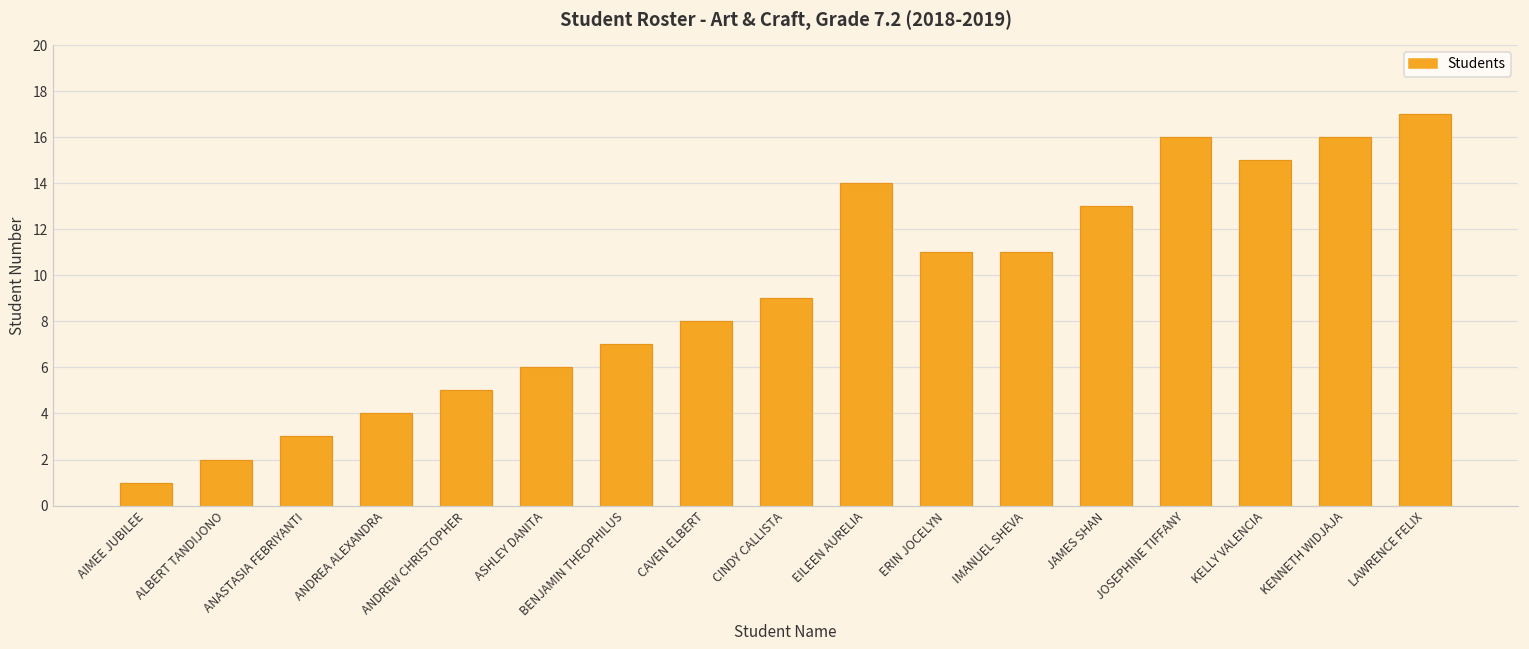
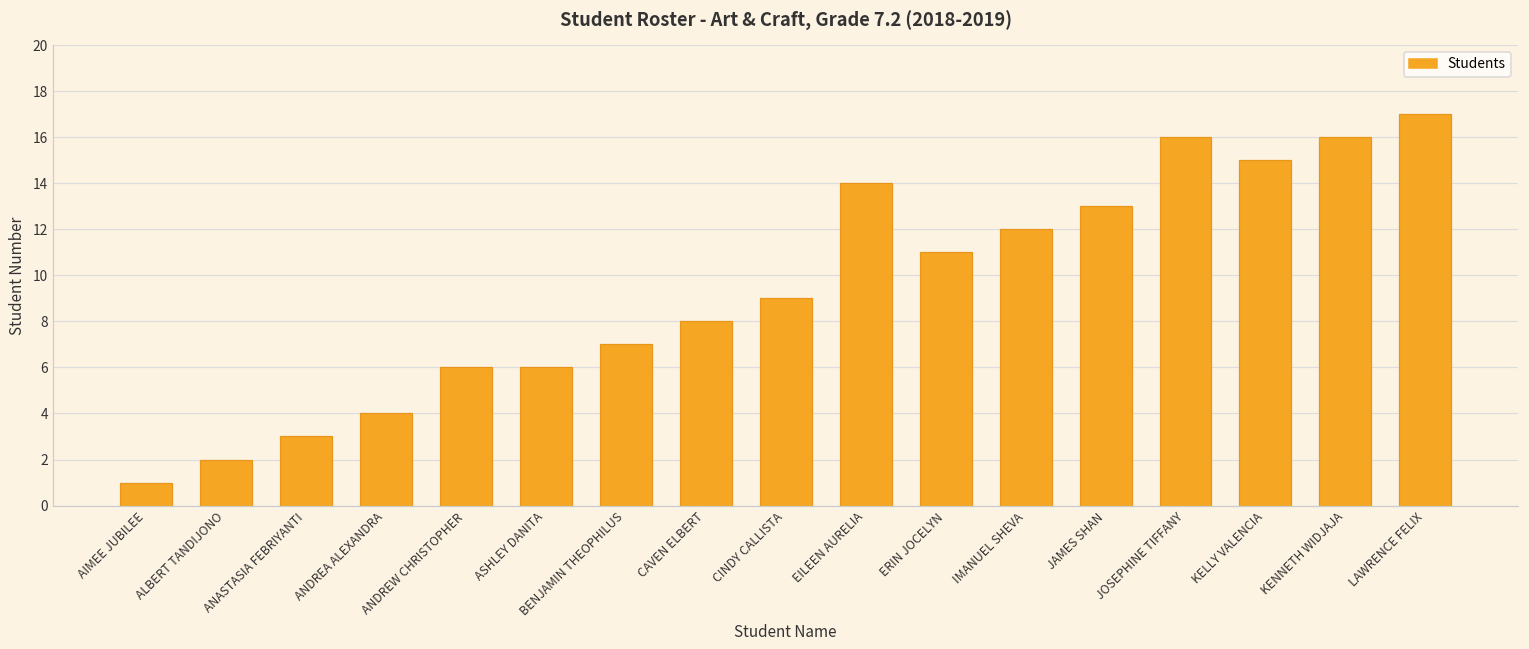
ANDREW CHRISTOPHER: 5 -> 6
IMANUEL SHEVA: 11 -> 12
